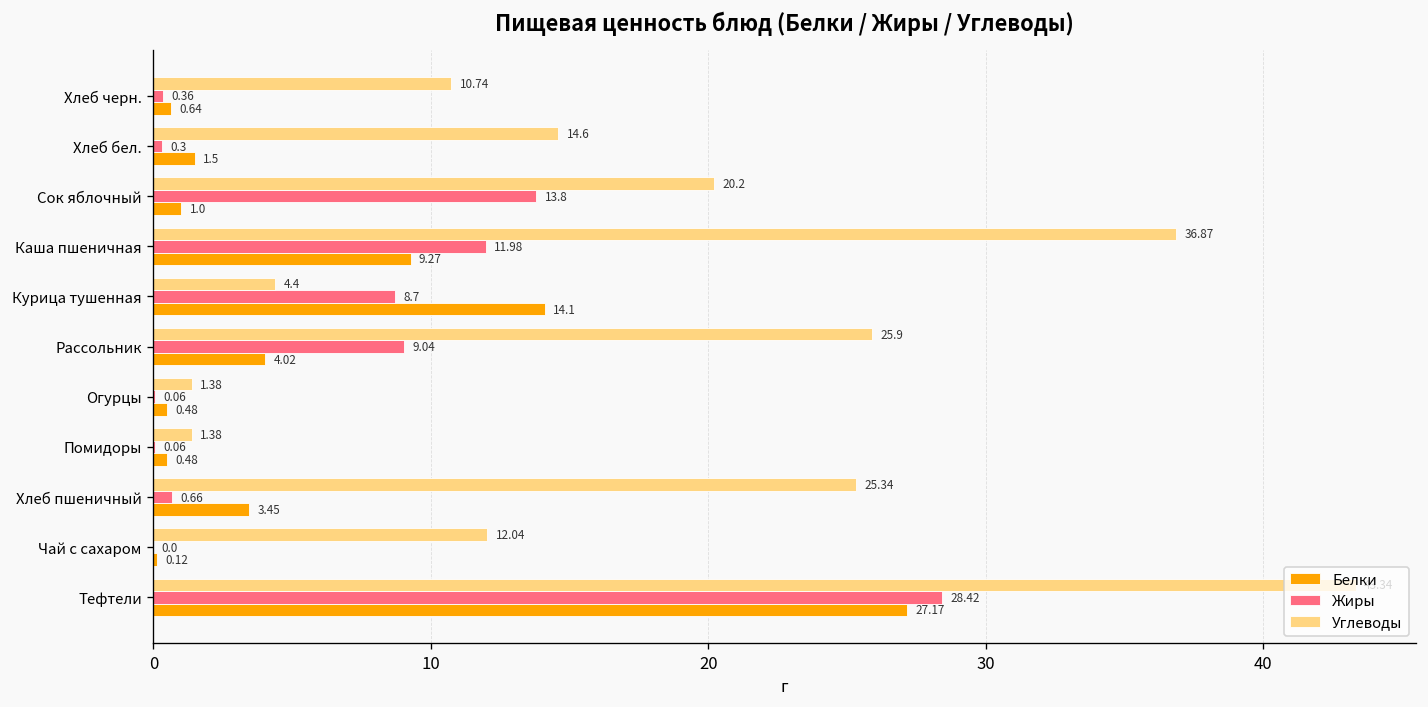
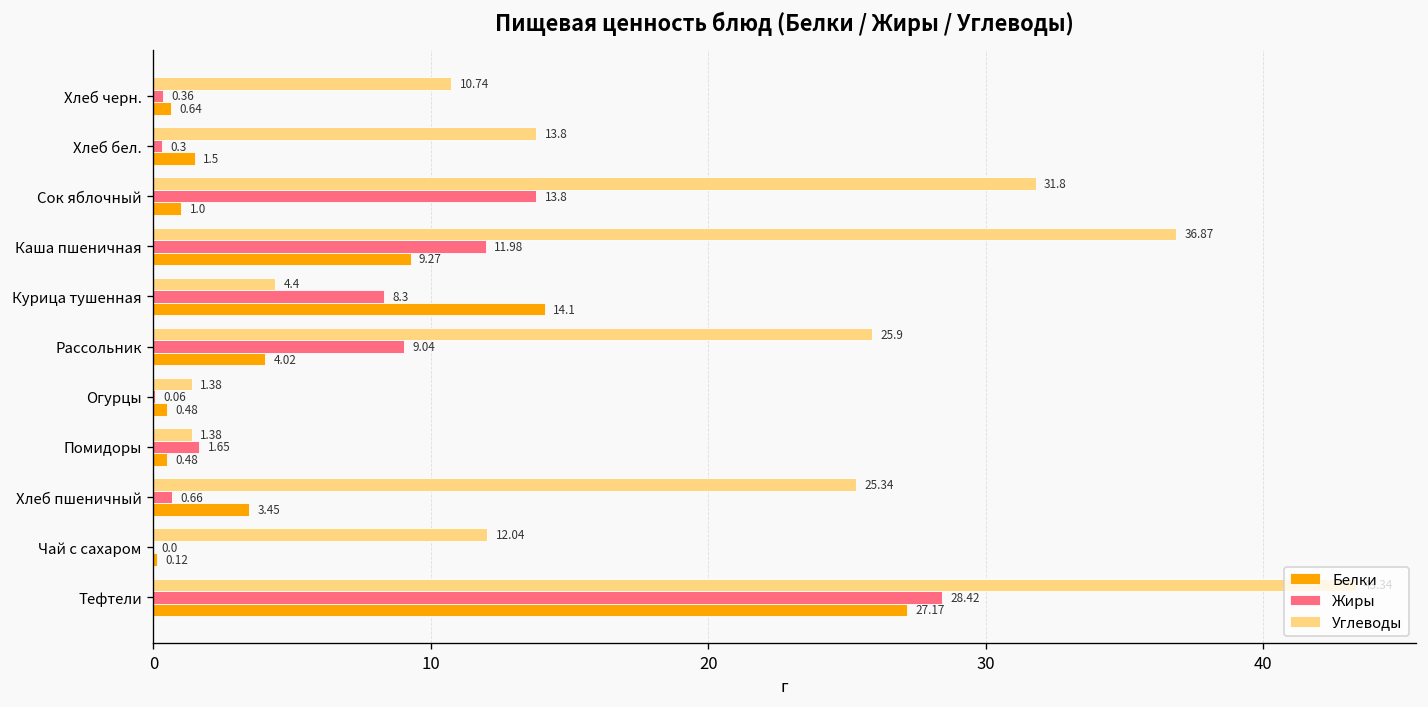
Углеводы, Хлеб бел.: 14.6 -> 13.8
Углеводы, Сок яблочный: 20.2 -> 31.8
Жиры, Курица тушенная: 8.7 -> 8.3
Жиры, Помидоры: 0.06 -> 1.65
